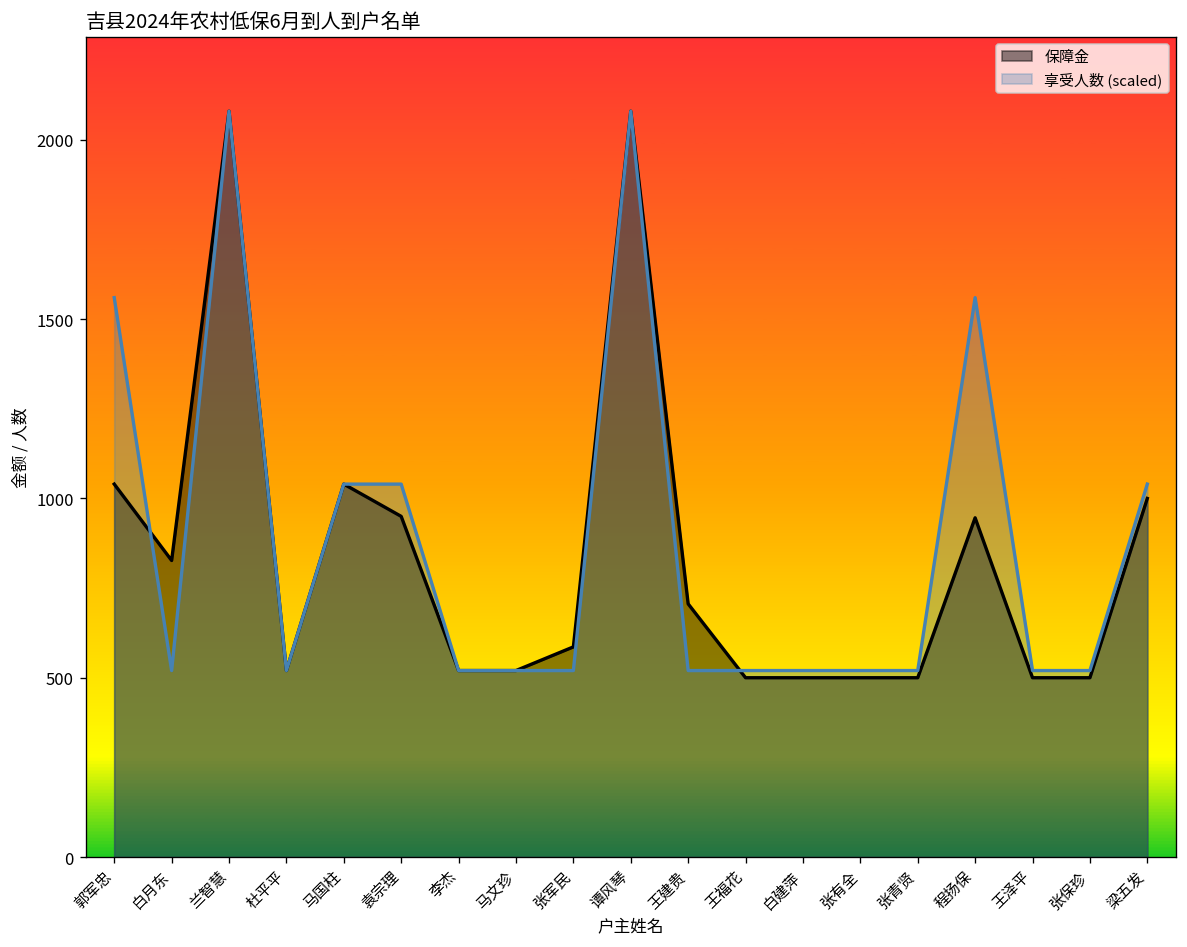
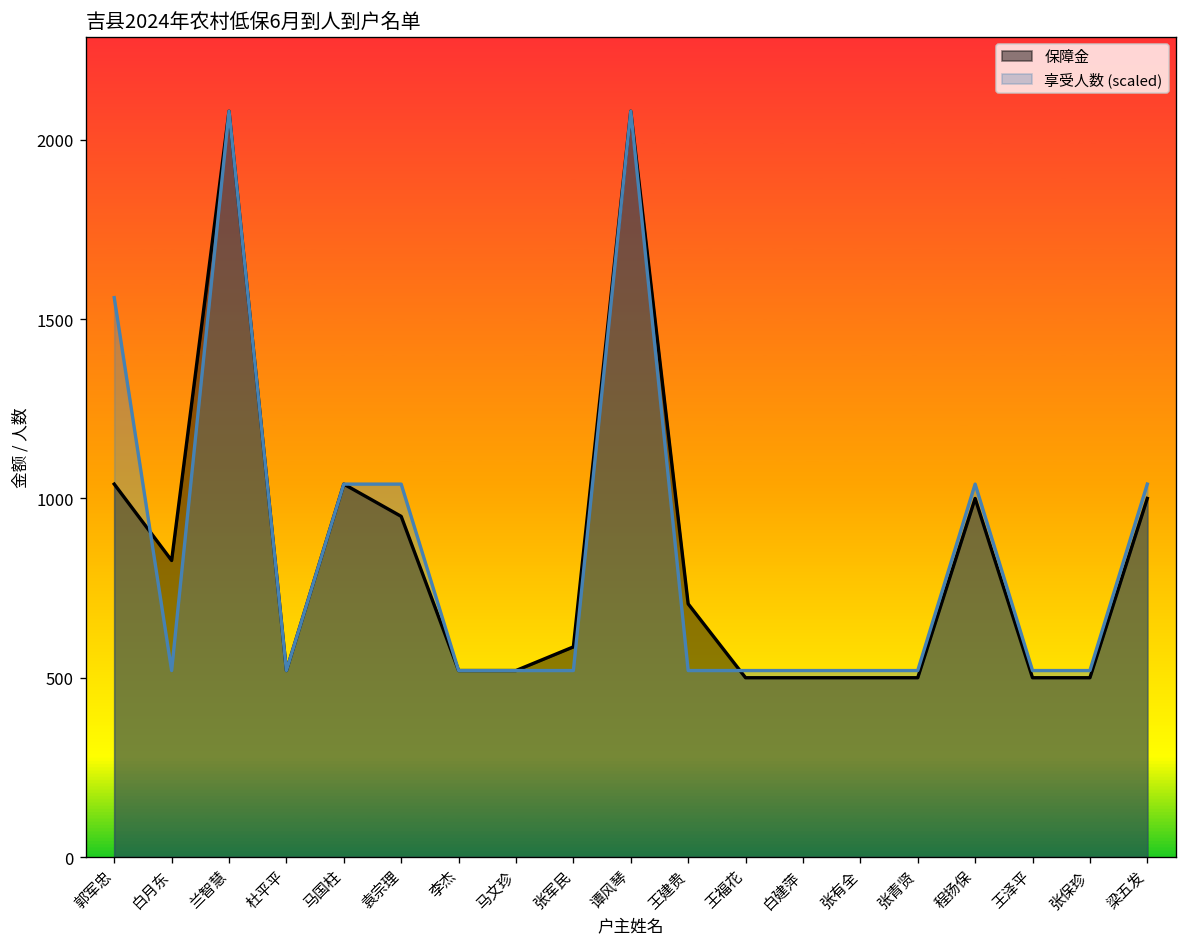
保障金, 程扬保: 950 -> 1000
享受人数 (scaled), 程扬保: 1560 -> 1040
